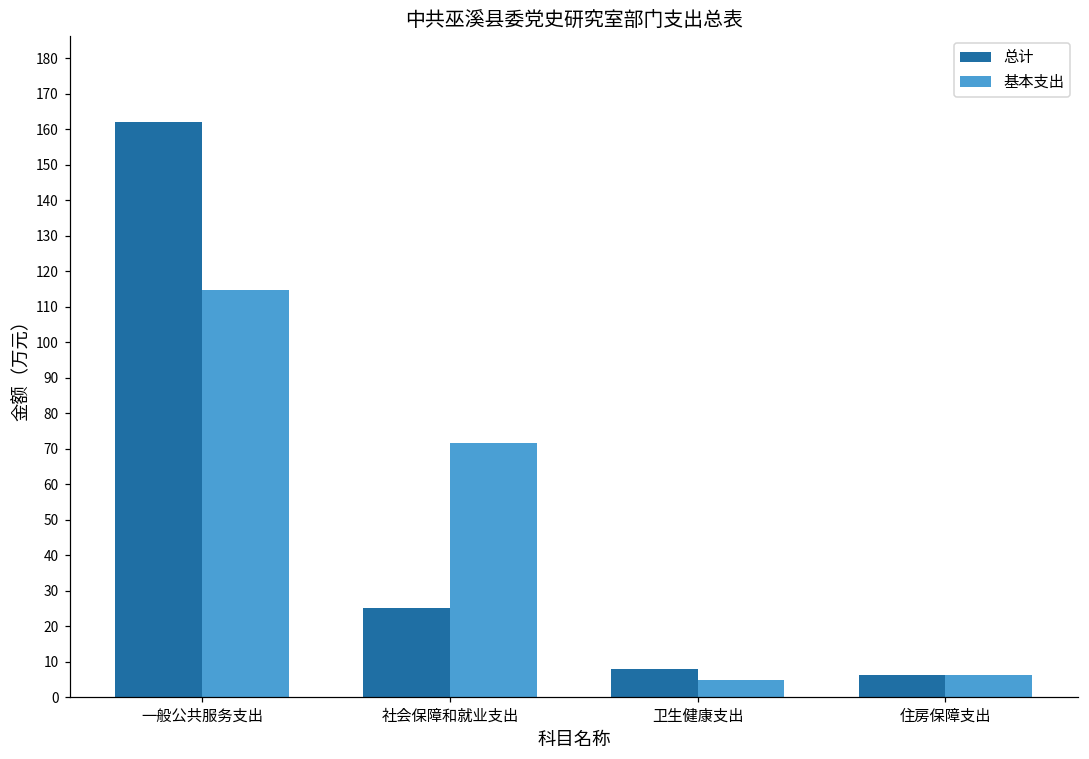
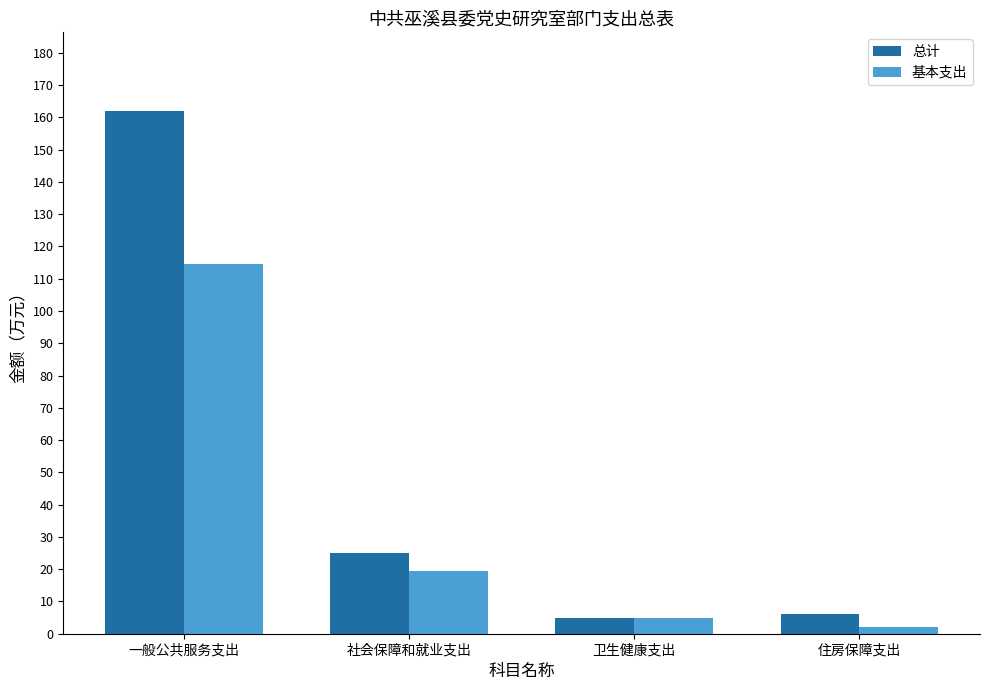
基本支出, 社会保障和就业支出: 71 -> 19
总计, 卫生健康支出: 8 -> 5
基本支出, 住房保障支出: 6 -> 2
